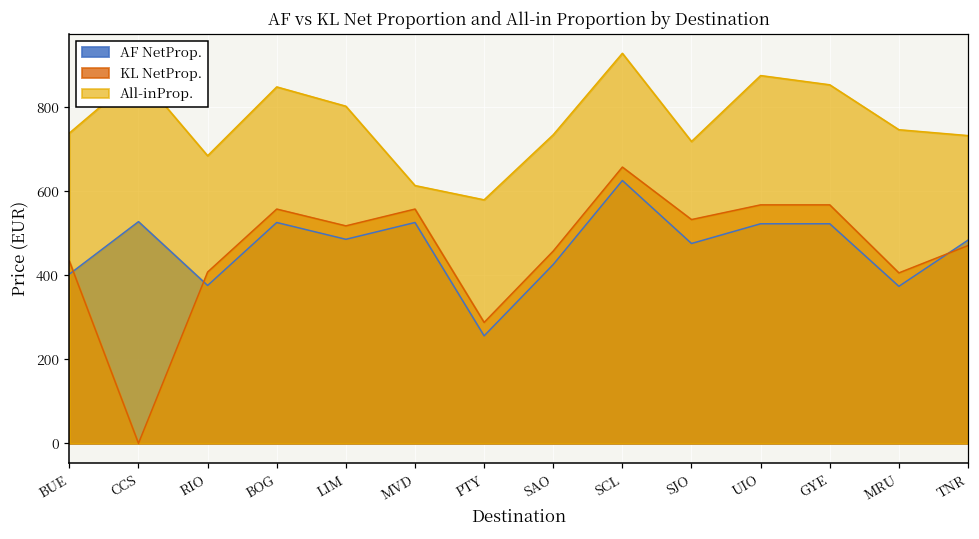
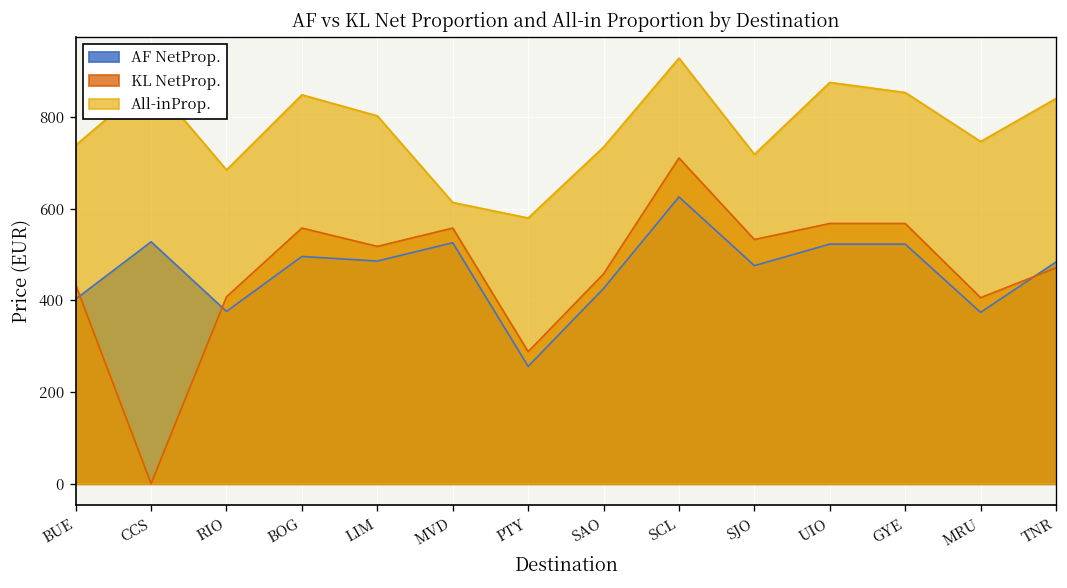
AF NetProp., BOG: 530 -> 500
KL NetProp., SCL: 660 -> 710
All-inProp., TNR: 730 -> 840
